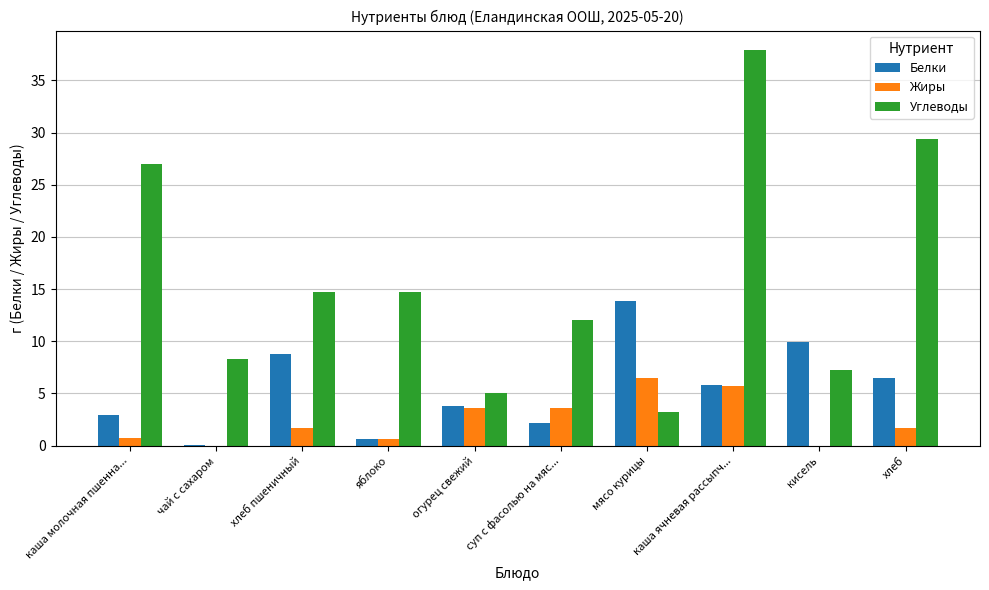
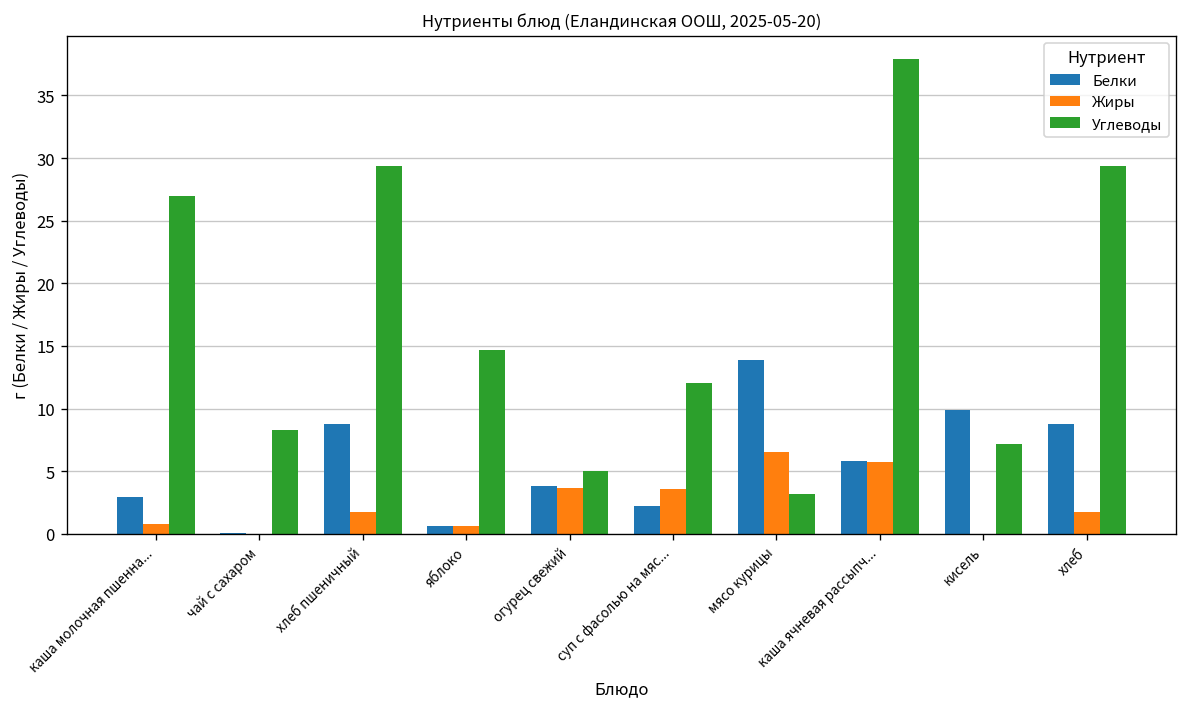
Углеводы, хлеб пшеничный: 14.7 -> 29.4
Белки, хлеб: 6.5 -> 8.8
